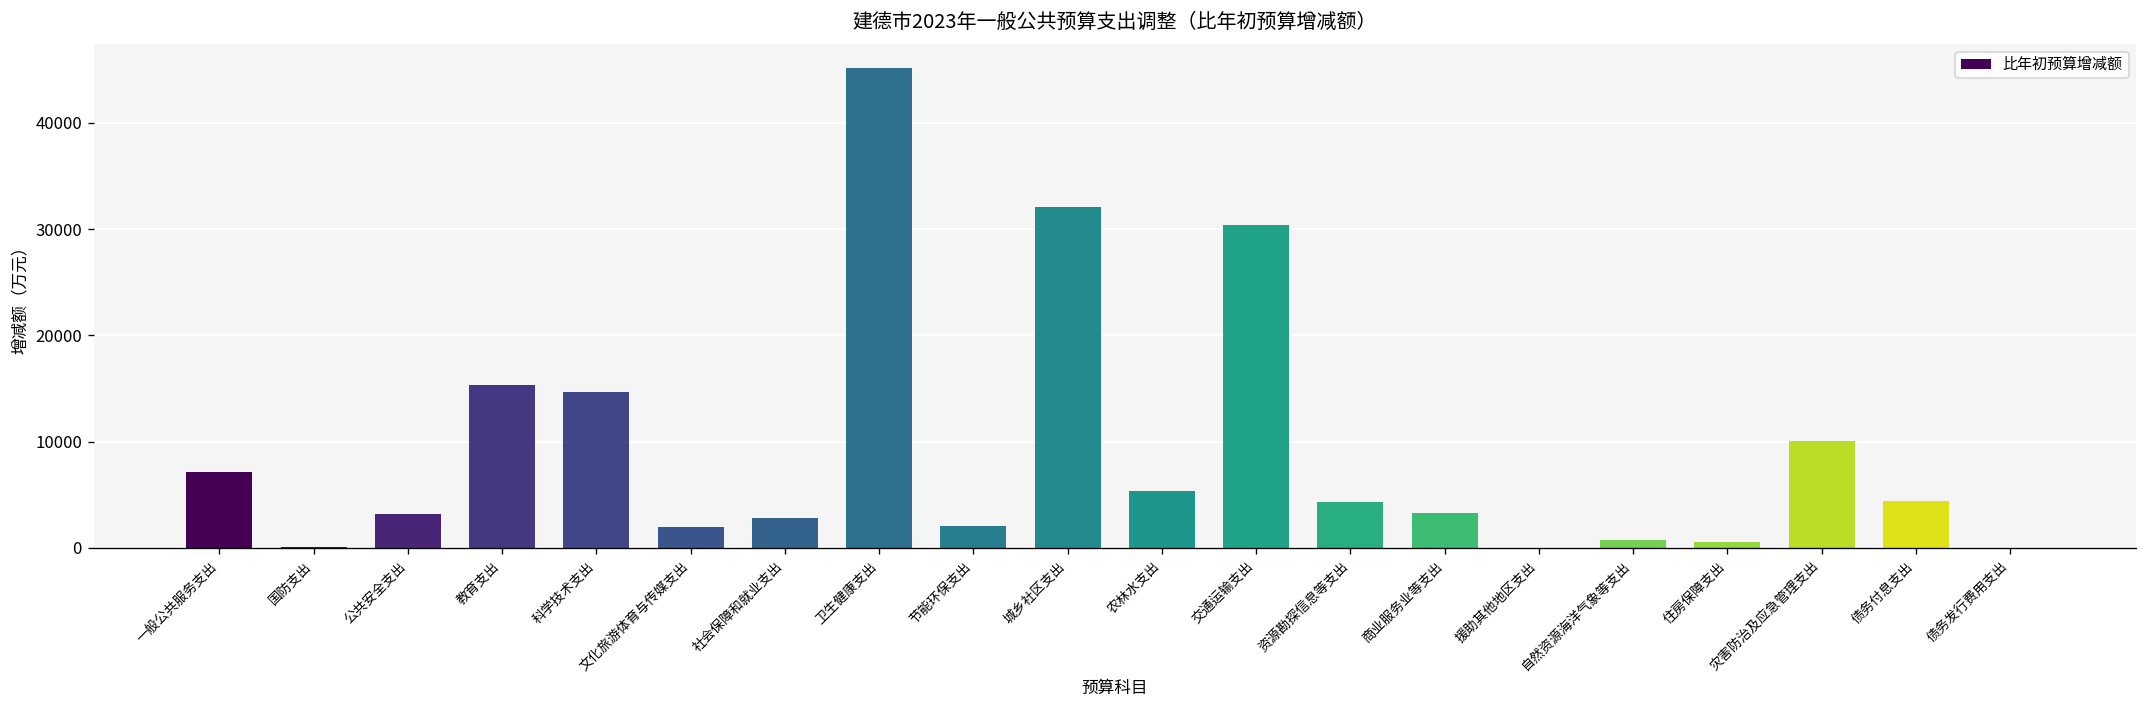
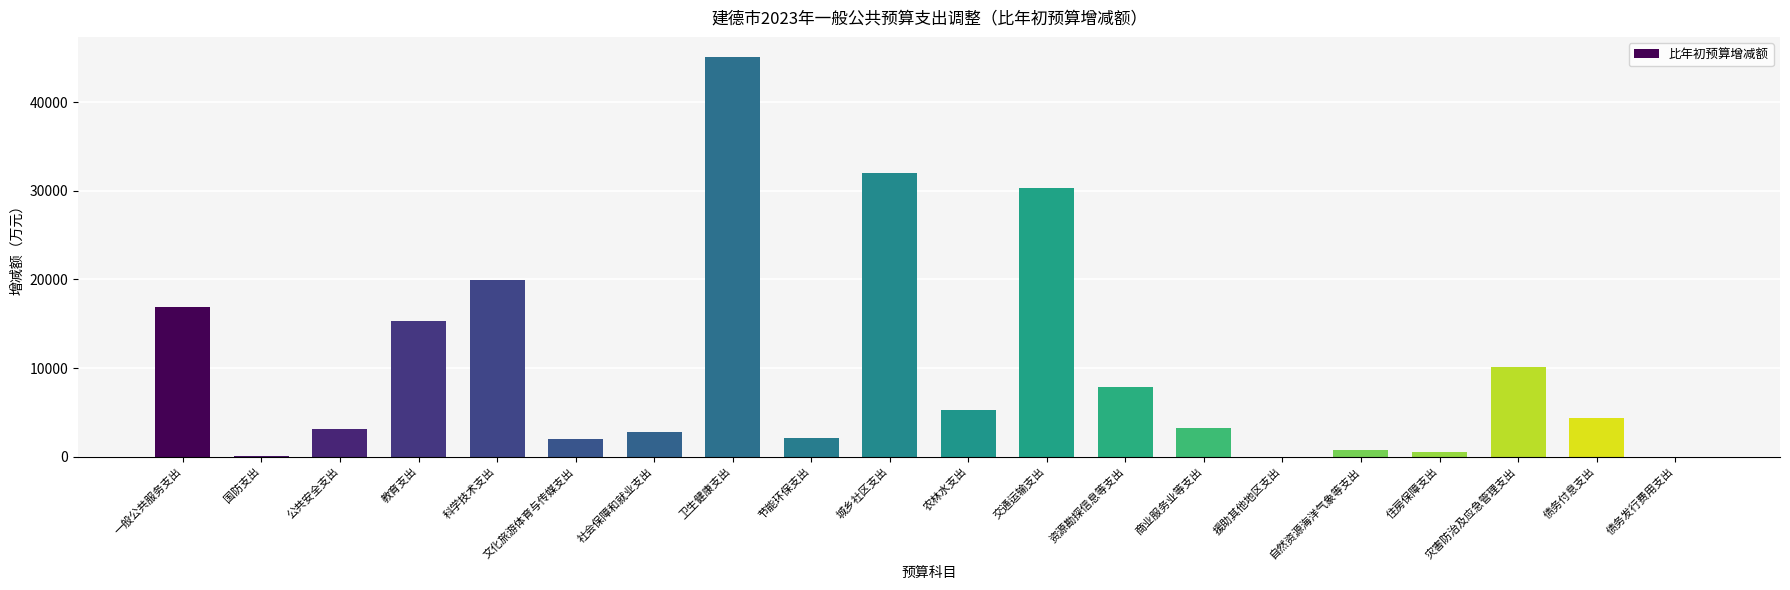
一般公共服务支出: 7000 -> 17000
科学技术支出: 15000 -> 20000
资源勘探信息等支出: 4000 -> 8000
